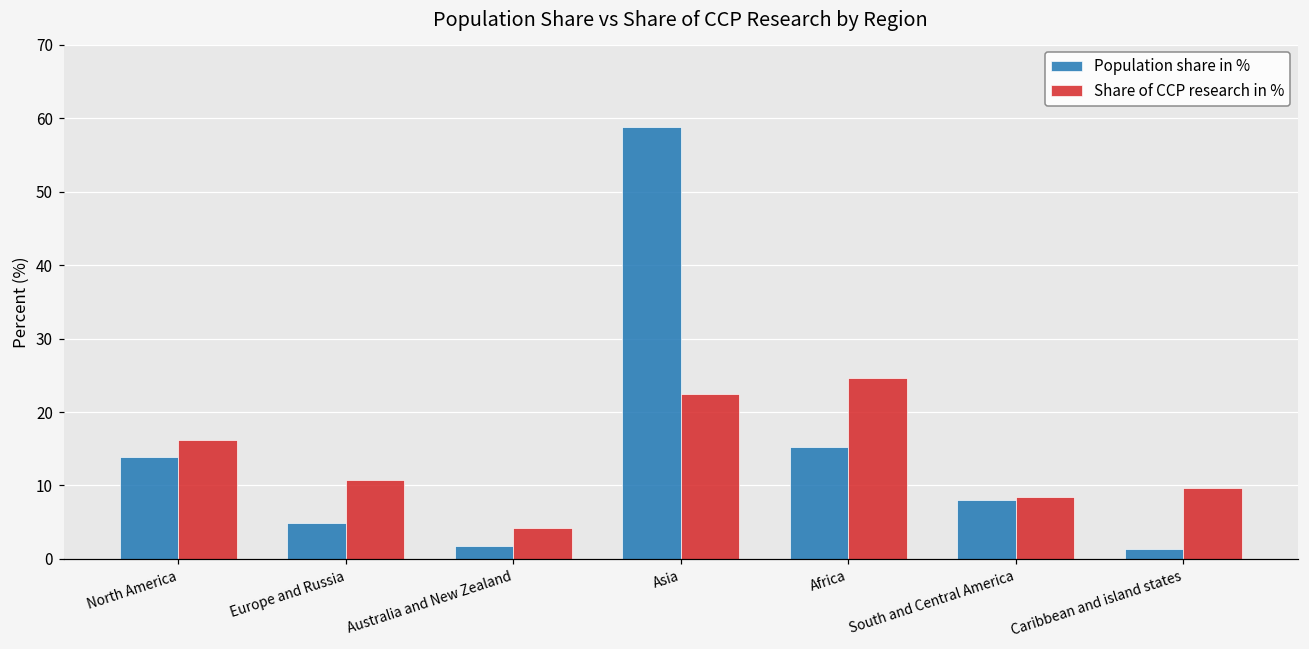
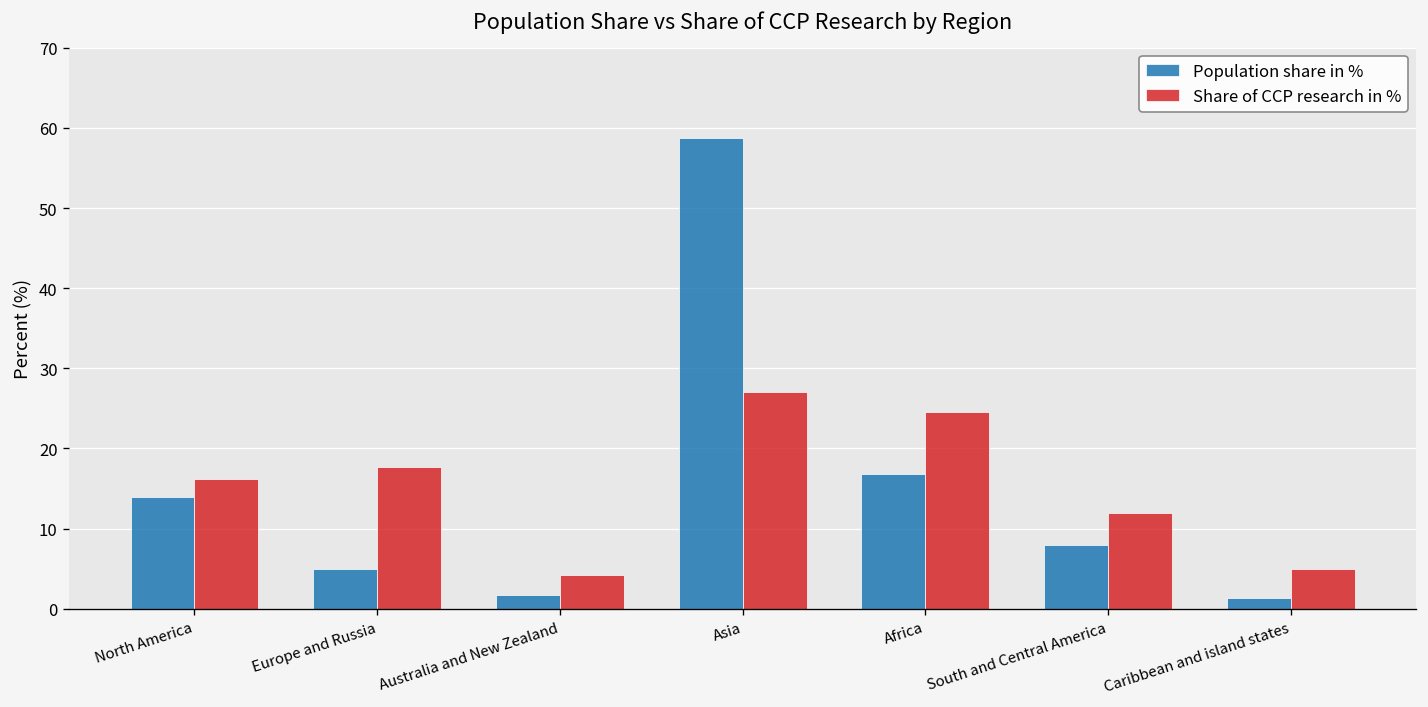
Share of CCP research in %, Europe and Russia: 11 -> 18
Share of CCP research in %, Asia: 23 -> 27
Population share in %, Africa: 15 -> 17
Share of CCP research in %, South and Central America: 8 -> 12
Share of CCP research in %, Caribbean and island states: 10 -> 5
